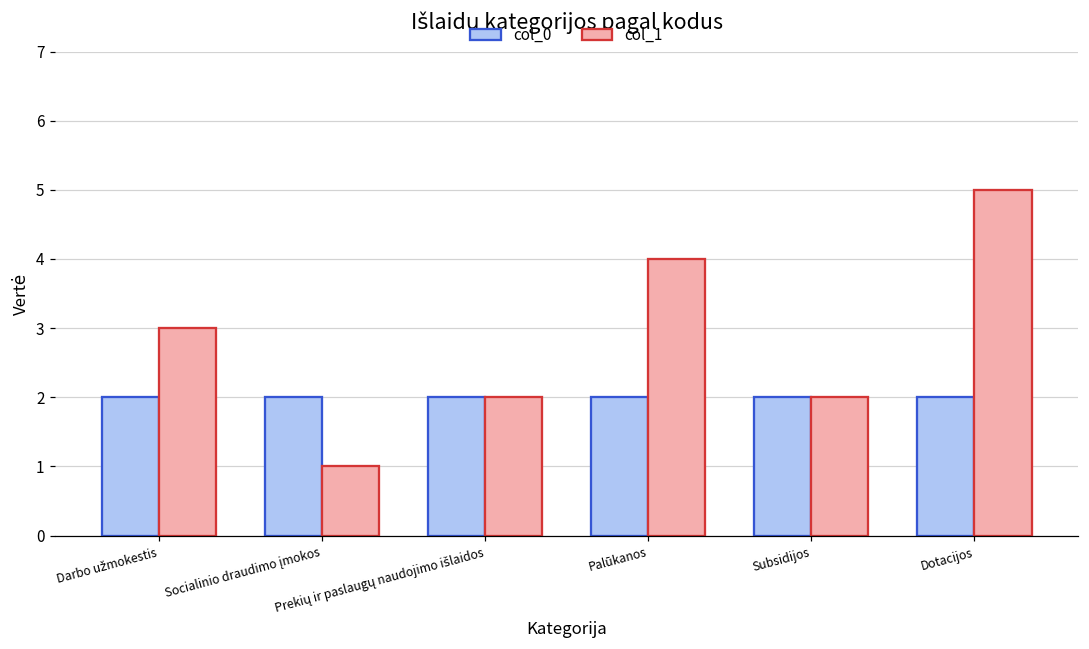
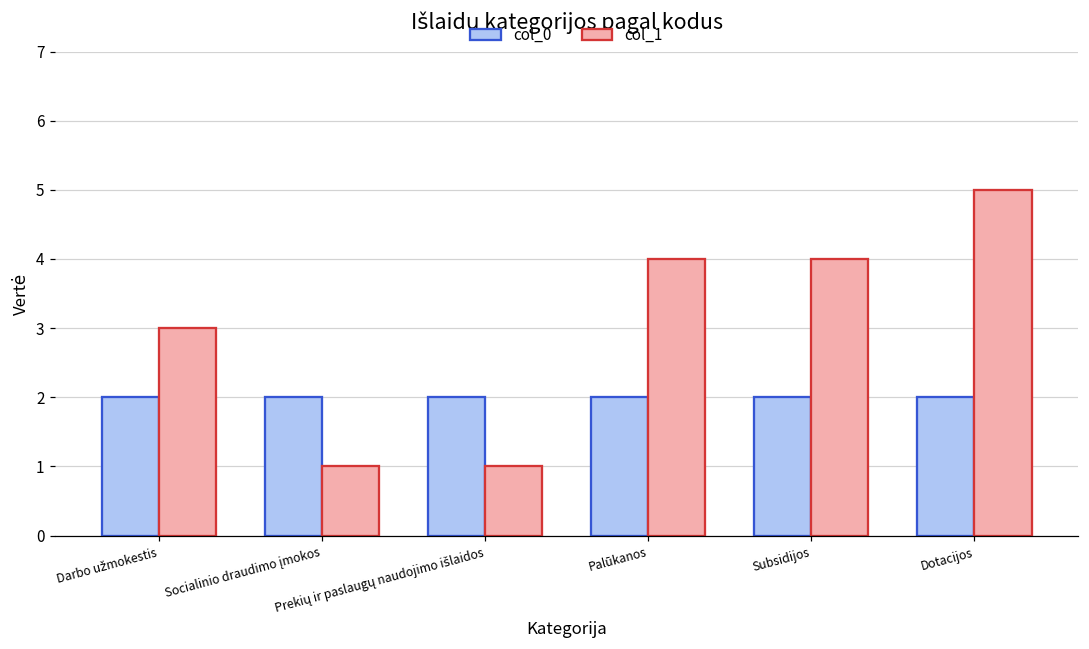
col_1, Prekių ir paslaugų naudojimo išlaidos: 2 -> 1
col_1, Subsidijos: 2 -> 4
